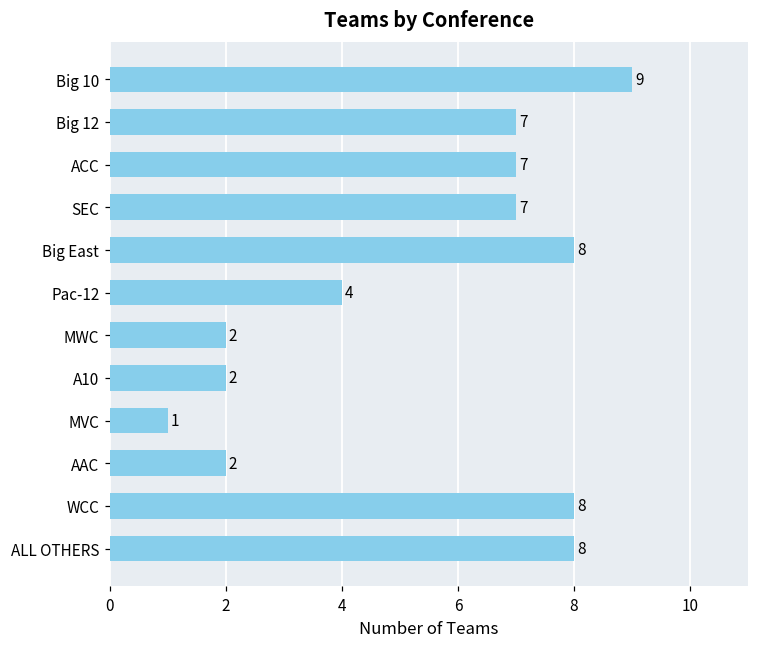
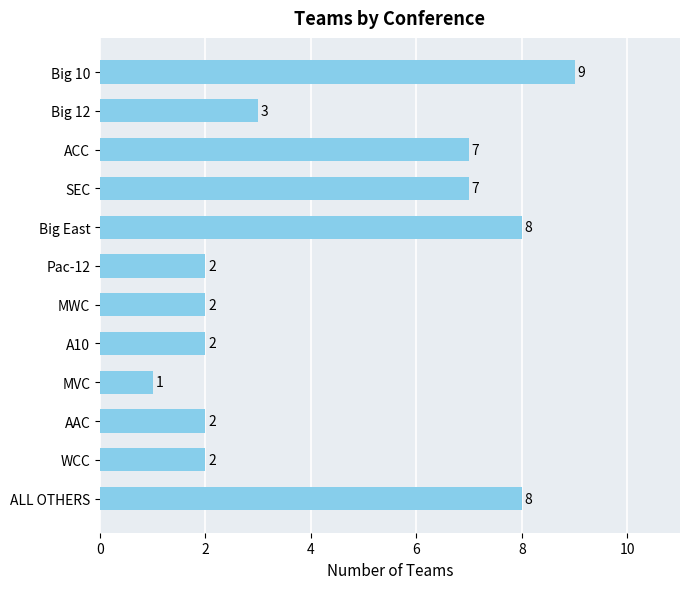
Big 12: 7 -> 3
Pac-12: 4 -> 2
WCC: 8 -> 2
